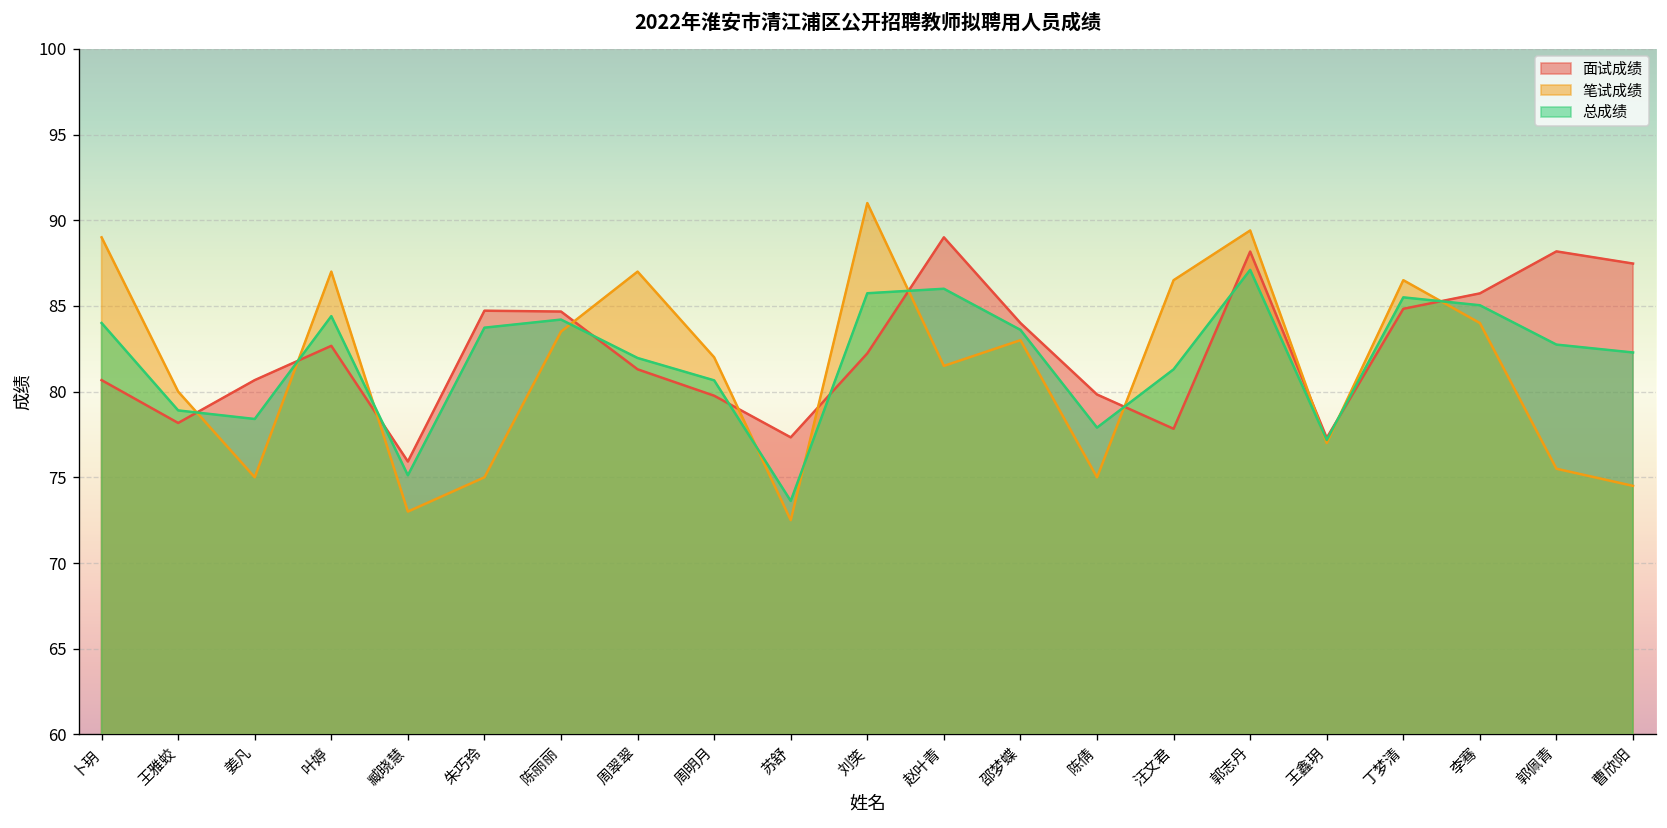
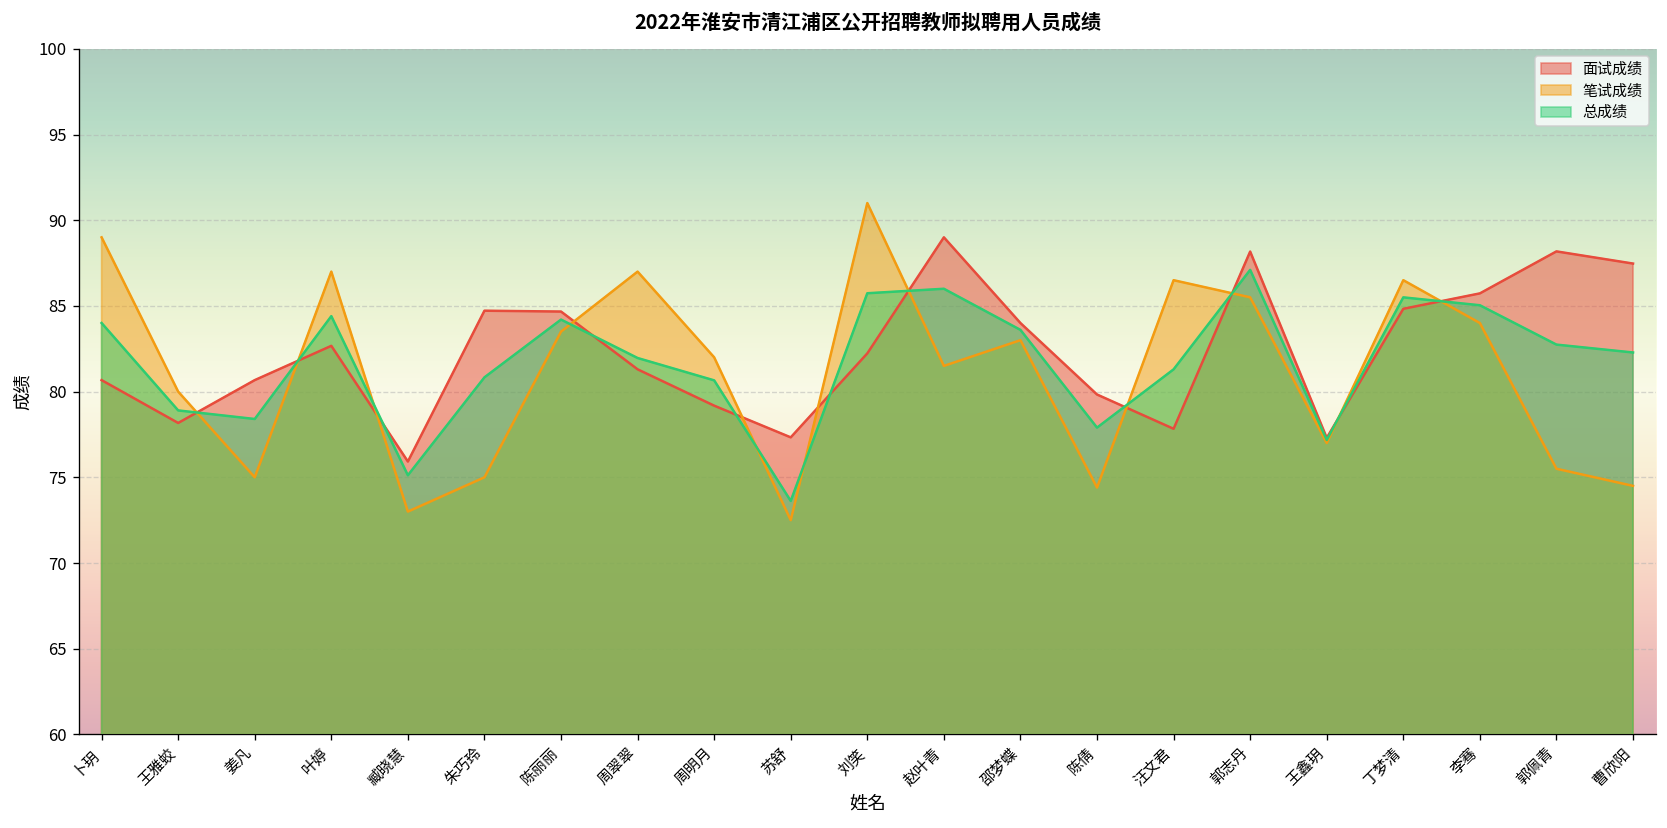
总成绩, 朱巧玲: 83.7 -> 80.8
面试成绩, 周明月: 79.8 -> 79.2
笔试成绩, 陈倩: 75.0 -> 74.4
笔试成绩, 郭志丹: 89.4 -> 85.5
